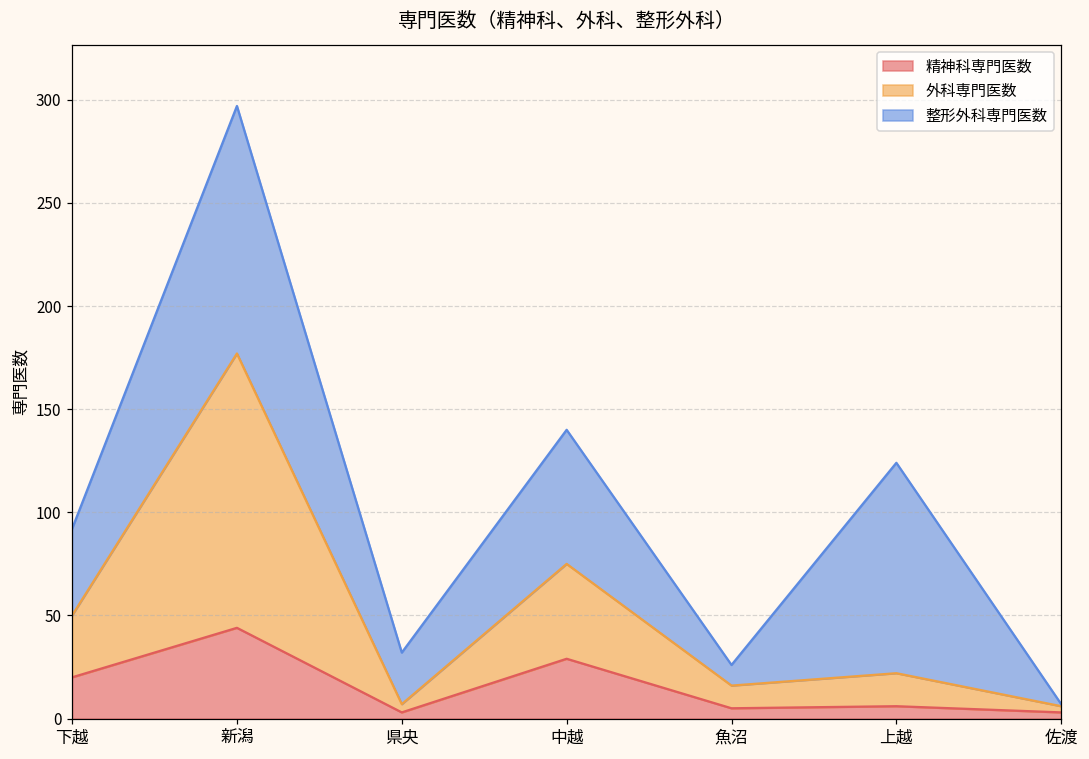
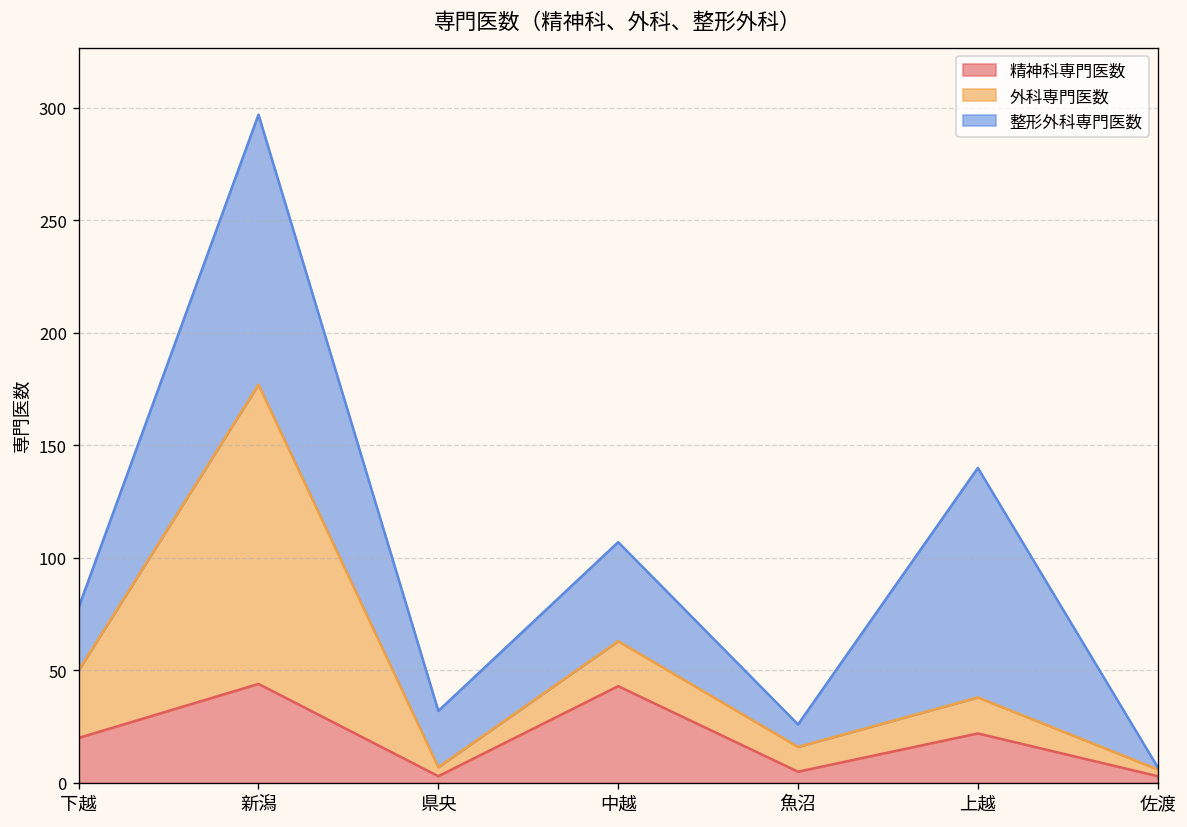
整形外科専門医数, 下越: 42 -> 28
精神科専門医数, 中越: 29 -> 43
外科専門医数, 中越: 46 -> 20
整形外科専門医数, 中越: 65 -> 44
精神科専門医数, 上越: 6 -> 22
